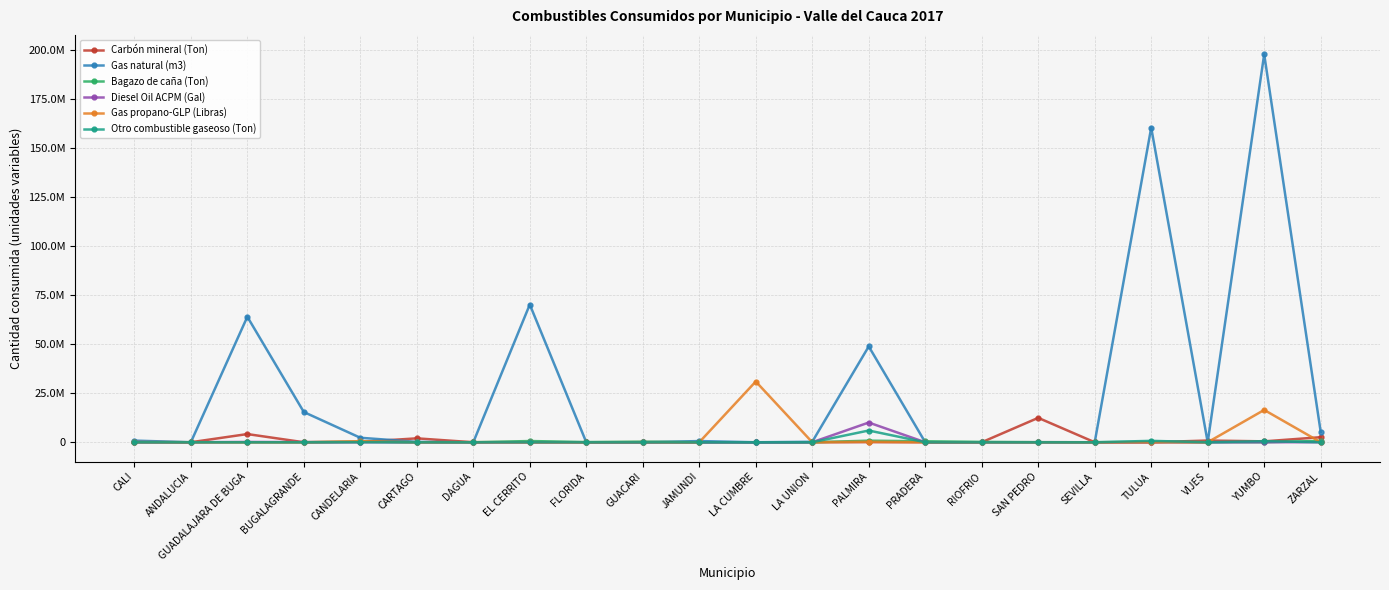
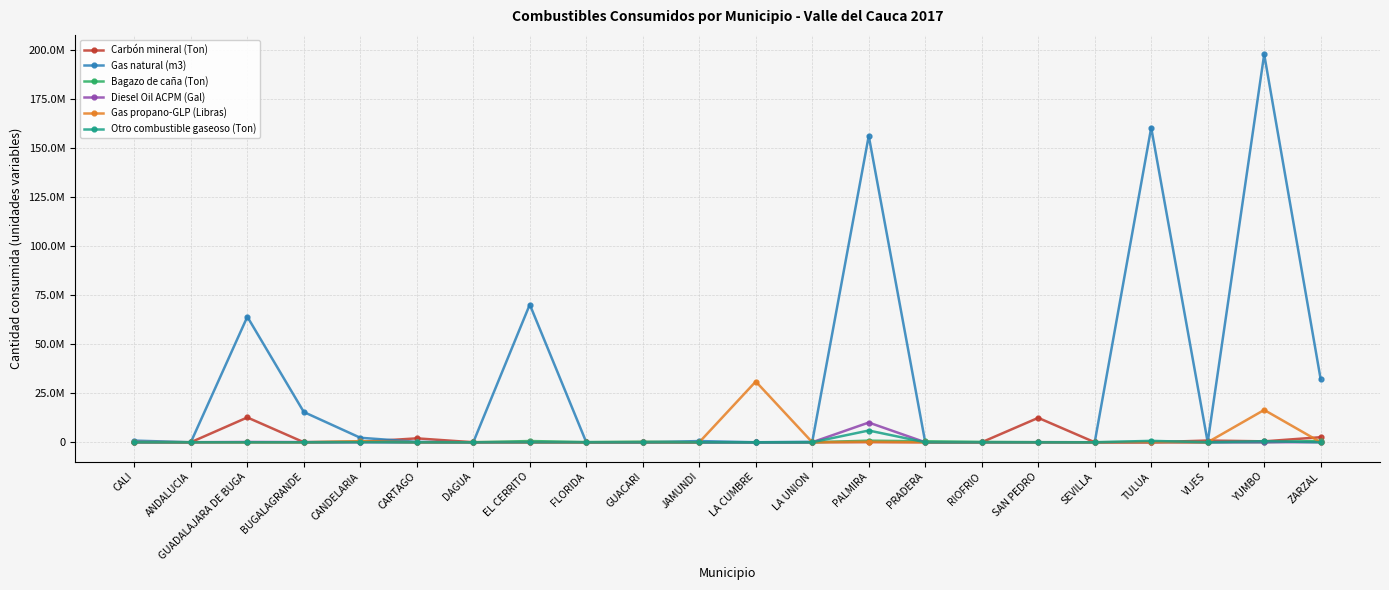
Carbón mineral (Ton), GUADALAJARA DE BUGA: 4000000 -> 13000000
Gas natural (m3), PALMIRA: 49000000 -> 156000000
Gas natural (m3), ZARZAL: 5000000 -> 32000000
